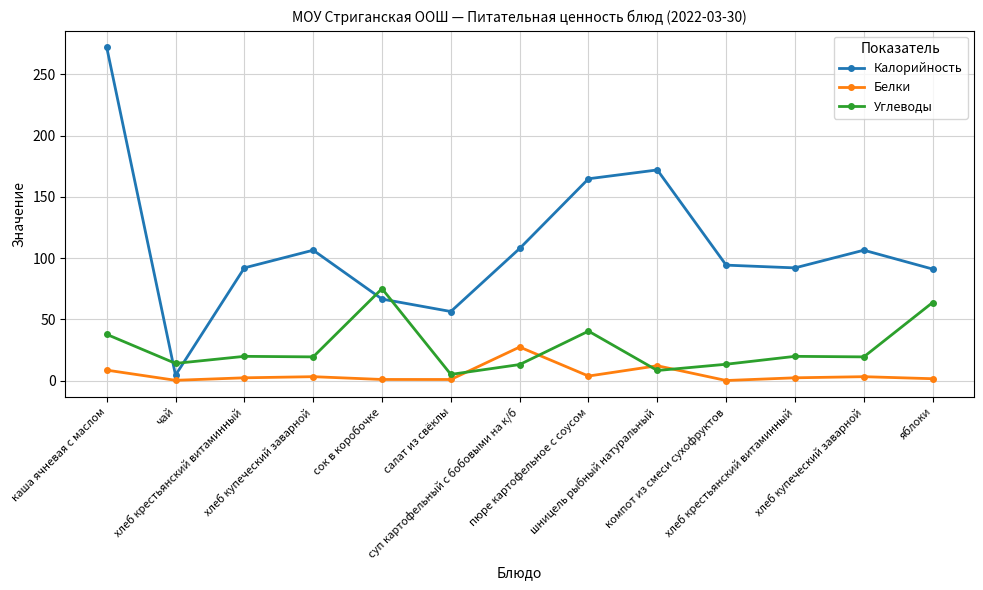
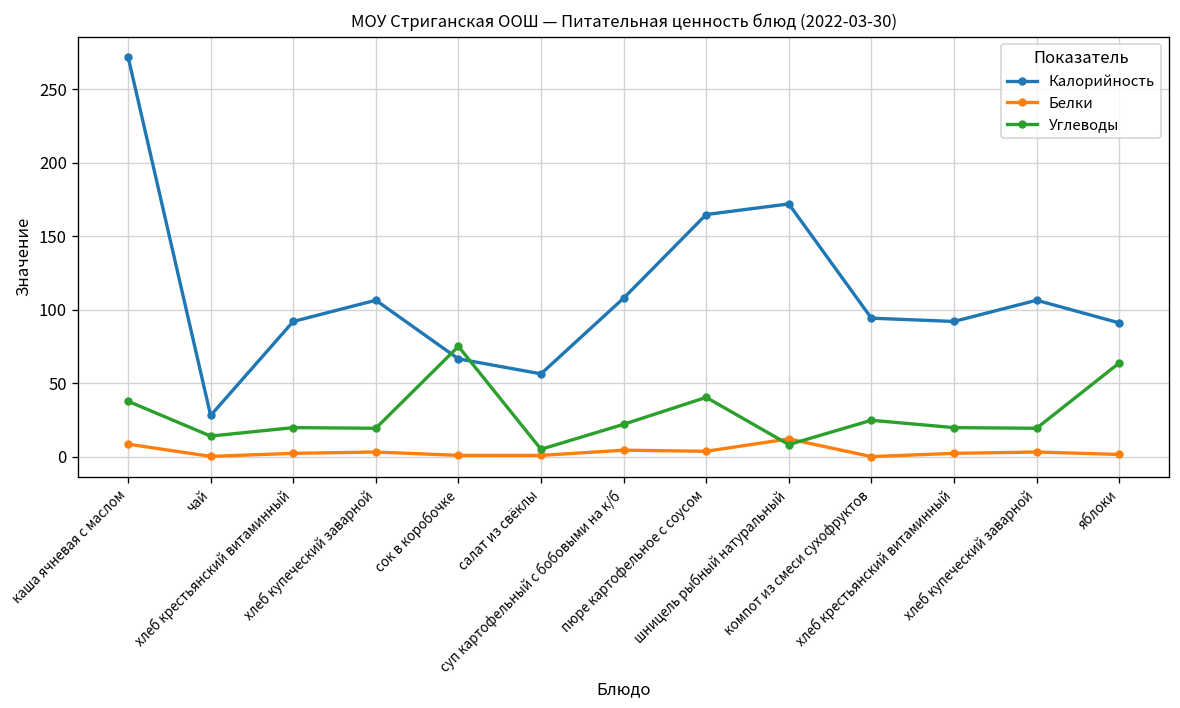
Калорийность, чай: 4 -> 28
Белки, суп картофельный с бобовыми на к/б: 27 -> 4
Углеводы, суп картофельный с бобовыми на к/б: 13 -> 22
Углеводы, компот из смеси сухофруктов: 13 -> 25
